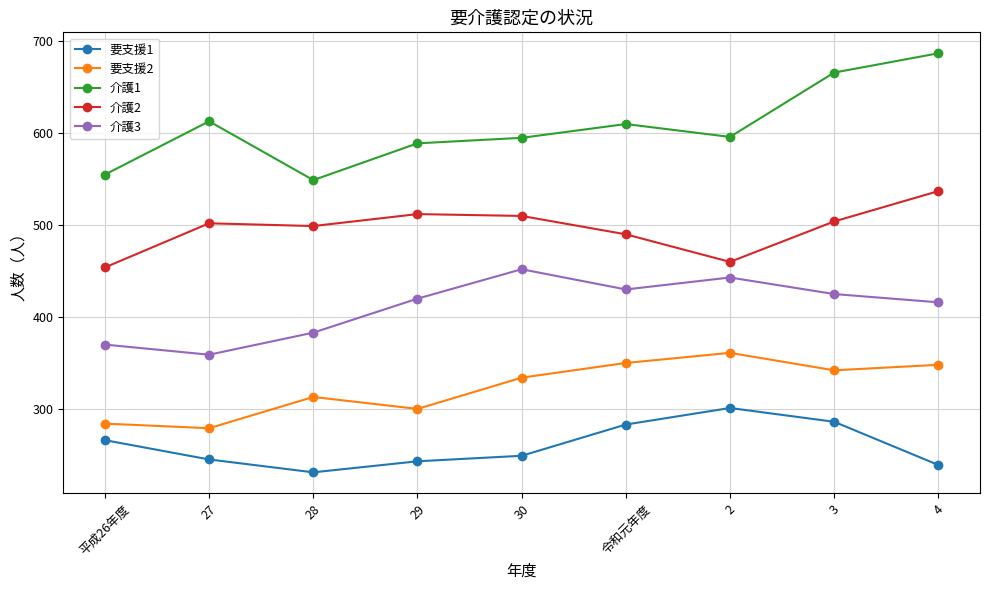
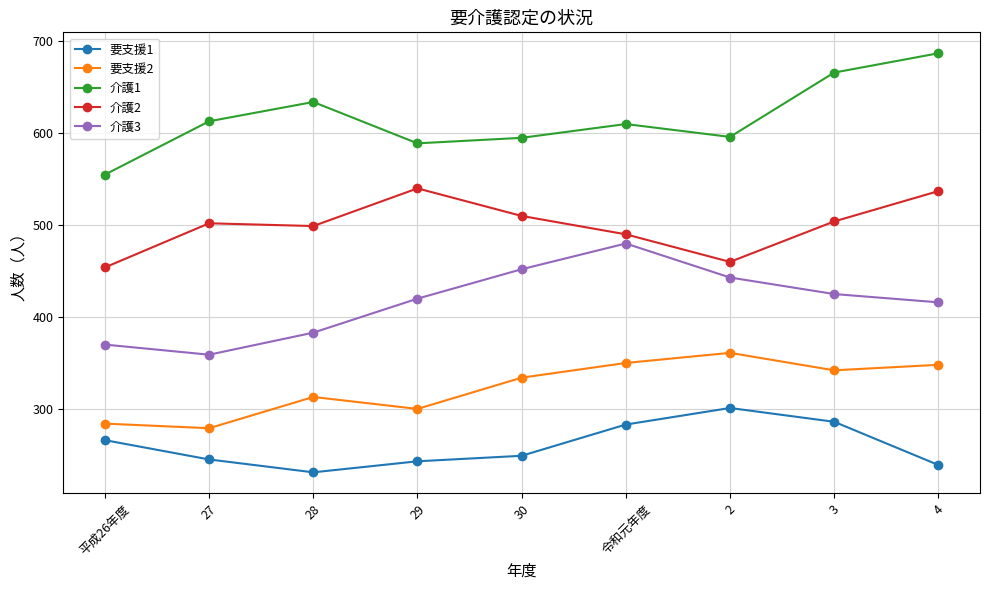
介護1, 28: 550 -> 630
介護2, 29: 510 -> 540
介護3, 令和元年度: 430 -> 480
